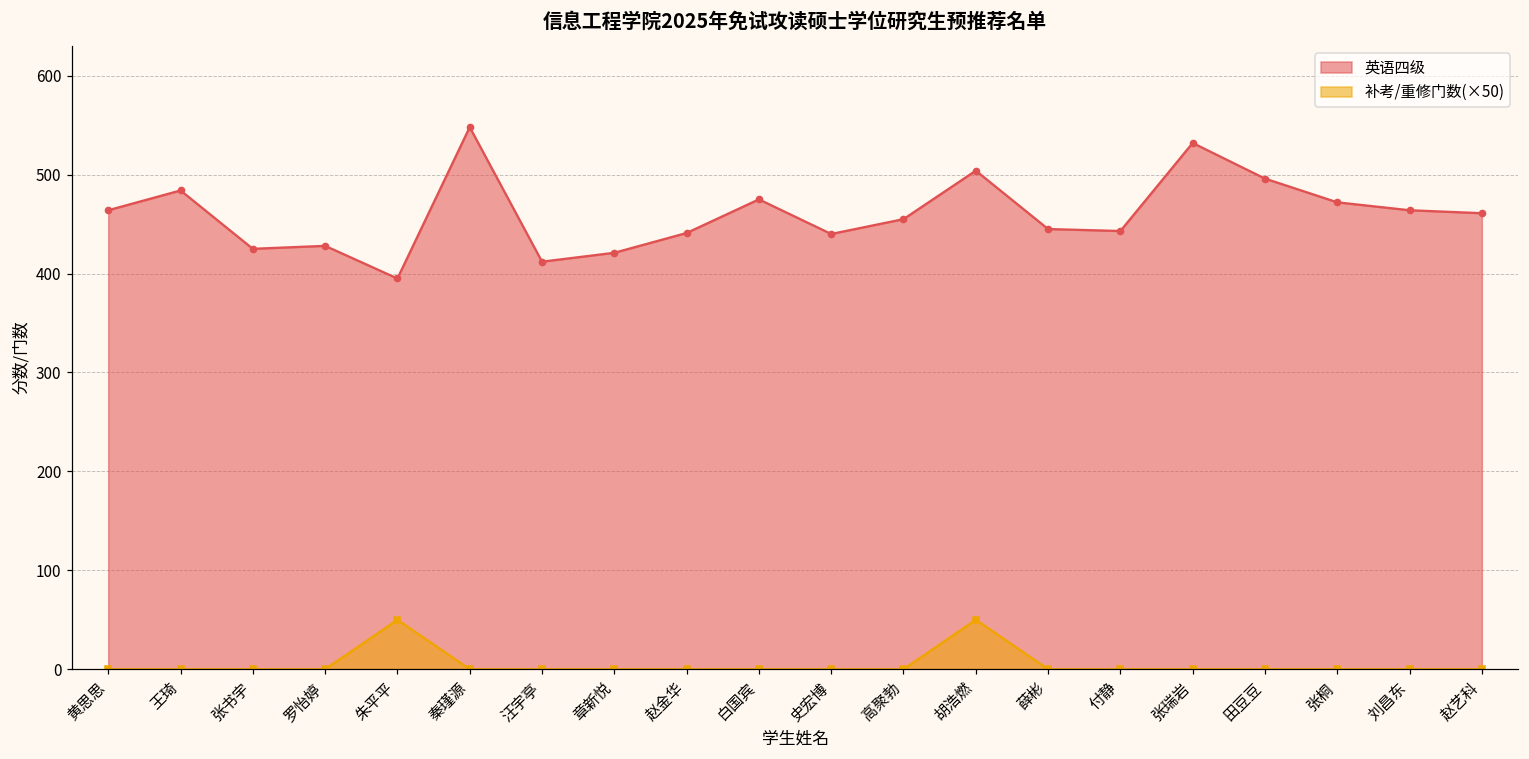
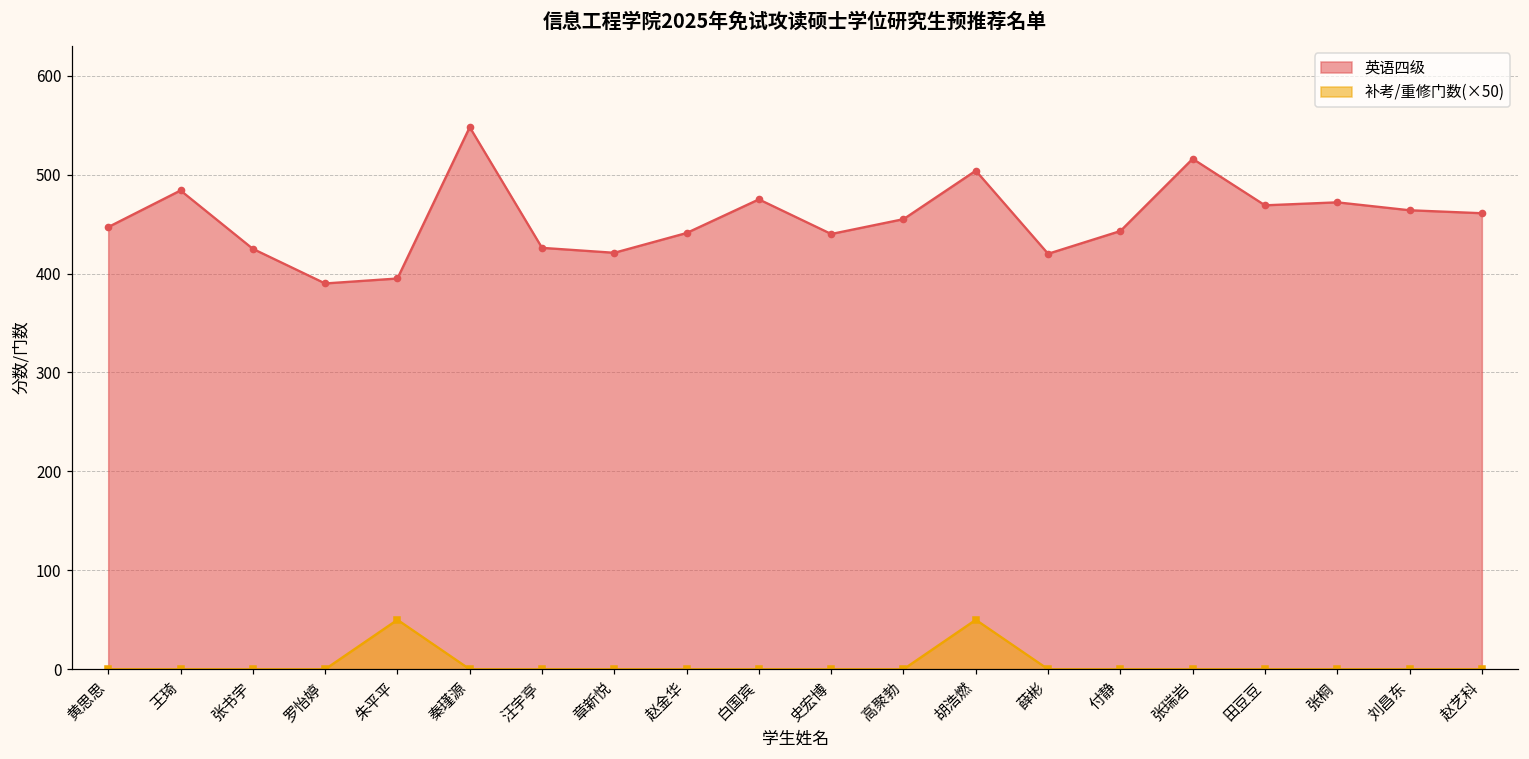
英语四级, 黄思思: 460 -> 450
英语四级, 罗怡婷: 430 -> 390
英语四级, 汪宇亭: 410 -> 430
英语四级, 薛彬: 450 -> 420
英语四级, 张瑞岩: 530 -> 520
英语四级, 田豆豆: 500 -> 470
